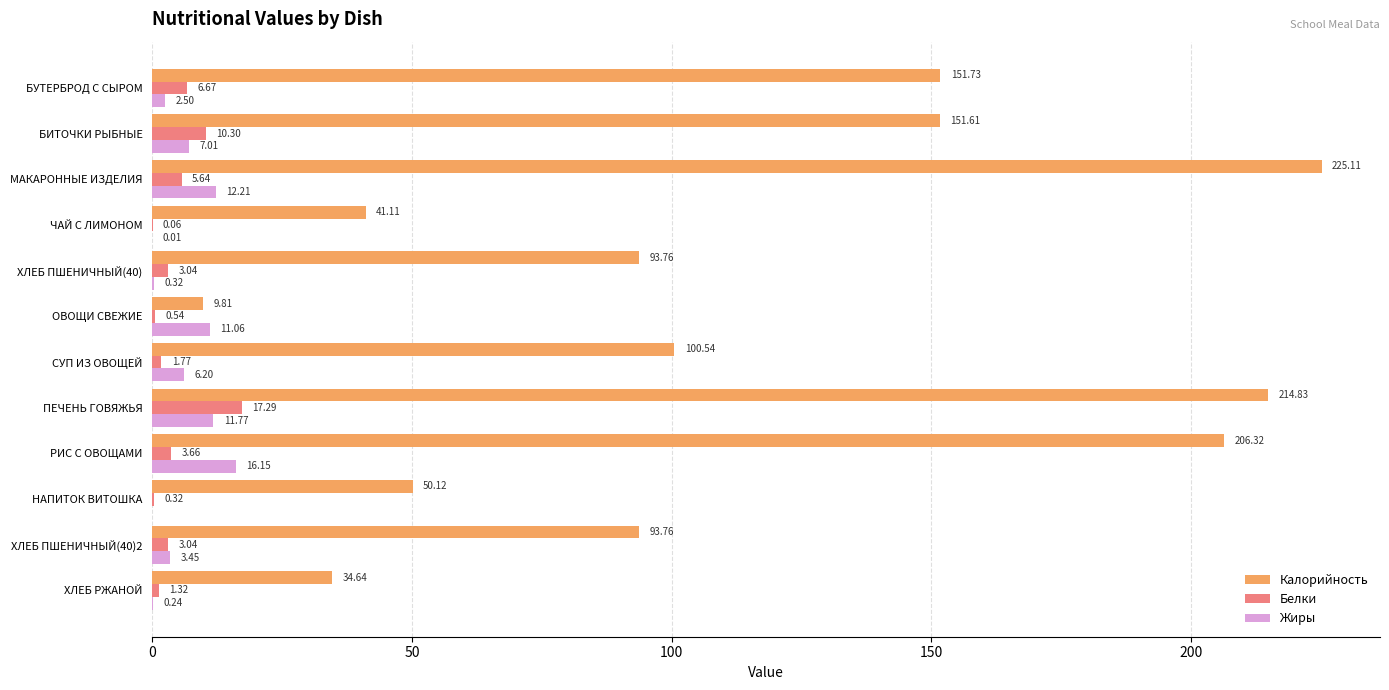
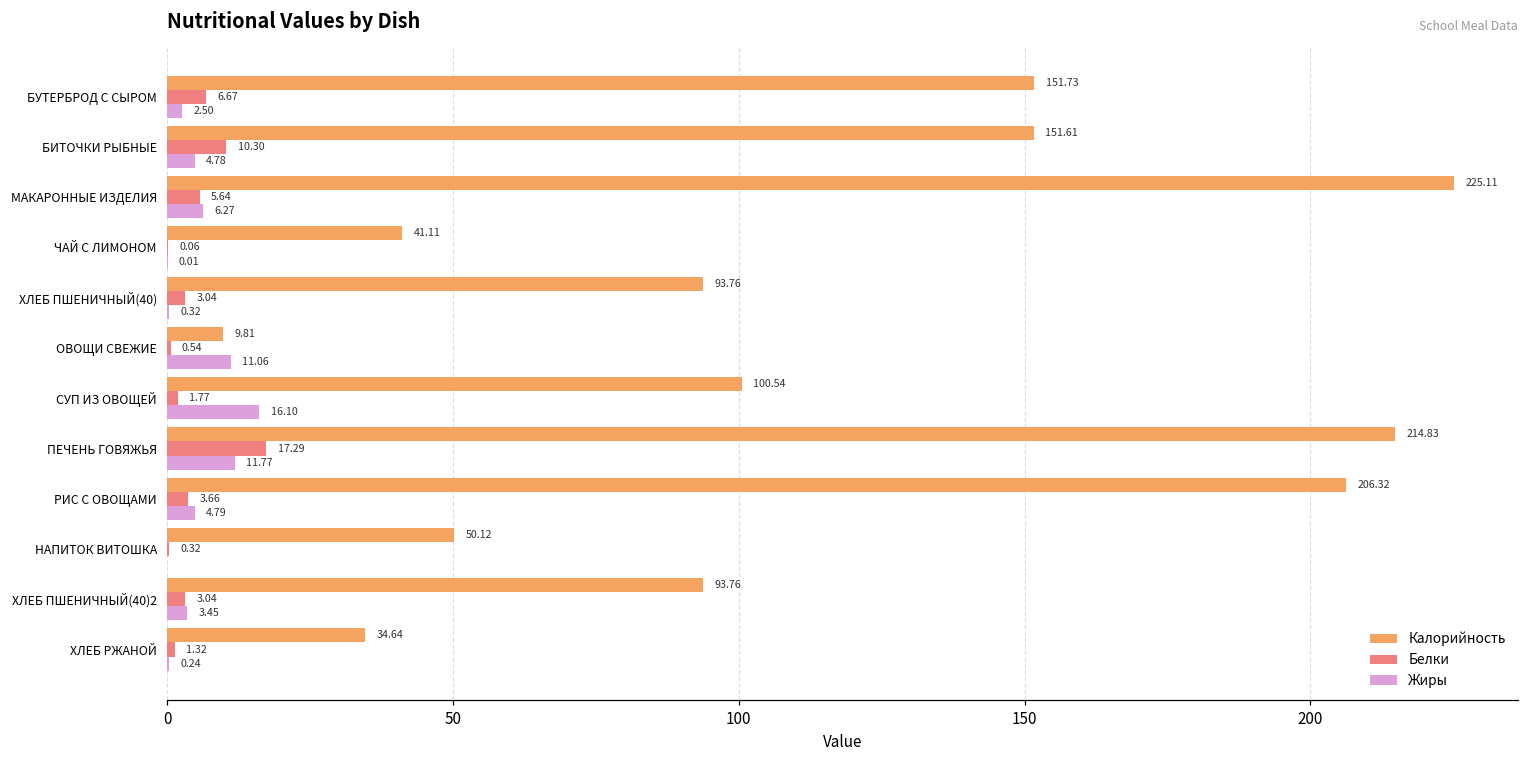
Жиры, БИТОЧКИ РЫБНЫЕ: 7.01 -> 4.78
Жиры, МАКАРОННЫЕ ИЗДЕЛИЯ: 12.21 -> 6.27
Жиры, СУП ИЗ ОВОЩЕЙ: 6.20 -> 16.10
Жиры, РИС С ОВОЩАМИ: 16.15 -> 4.79
